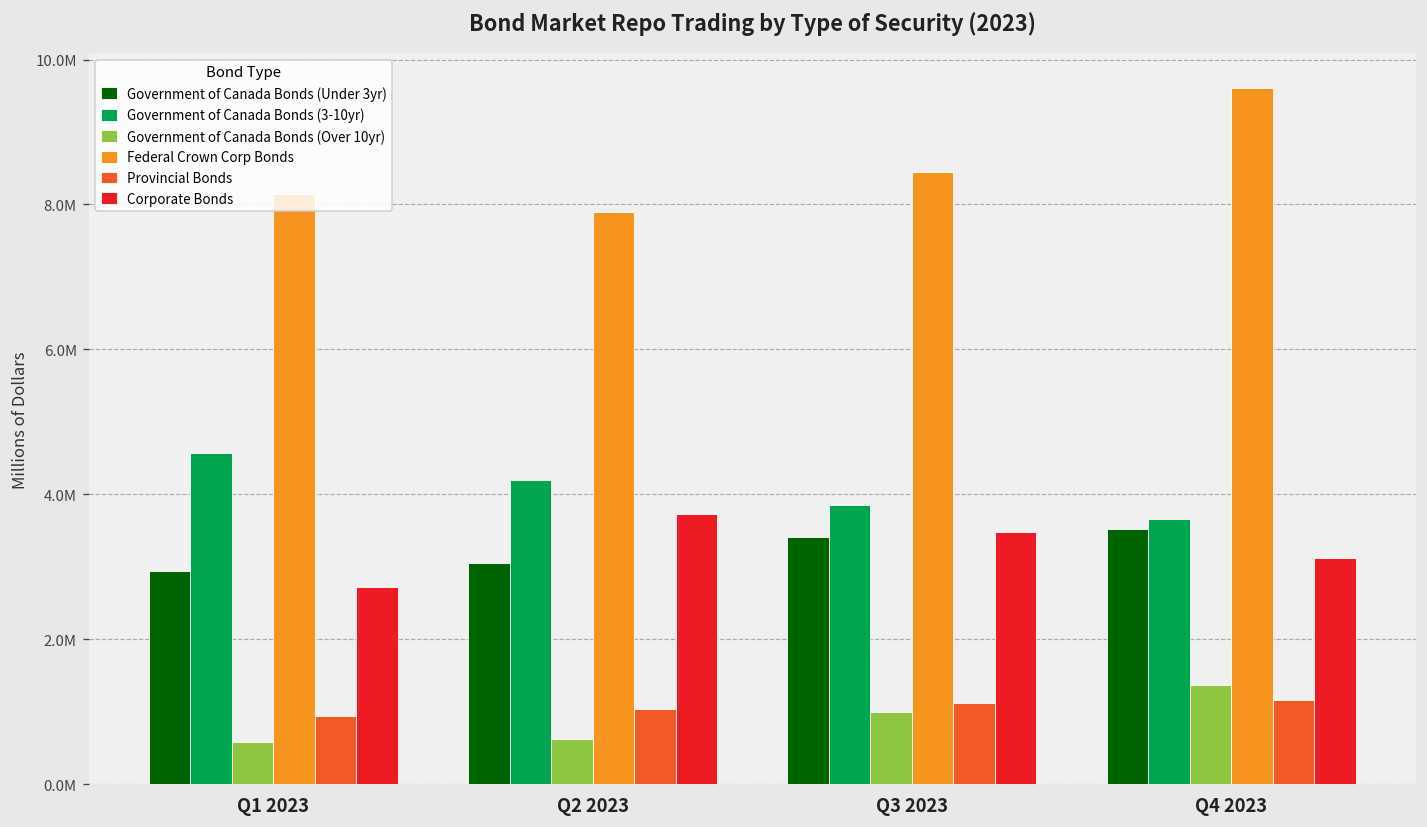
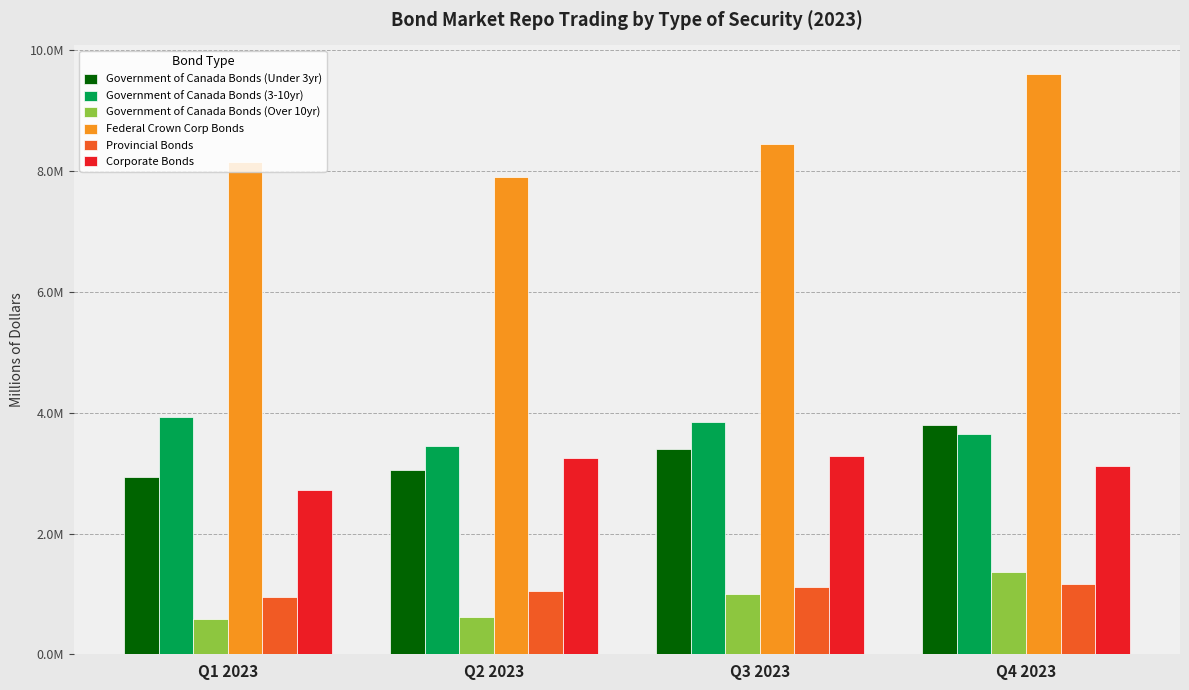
Government of Canada Bonds (3-10yr), Q1 2023: 4600000 -> 3900000
Government of Canada Bonds (3-10yr), Q2 2023: 4200000 -> 3400000
Corporate Bonds, Q2 2023: 3700000 -> 3200000
Corporate Bonds, Q3 2023: 3500000 -> 3300000
Government of Canada Bonds (Under 3yr), Q4 2023: 3500000 -> 3800000
